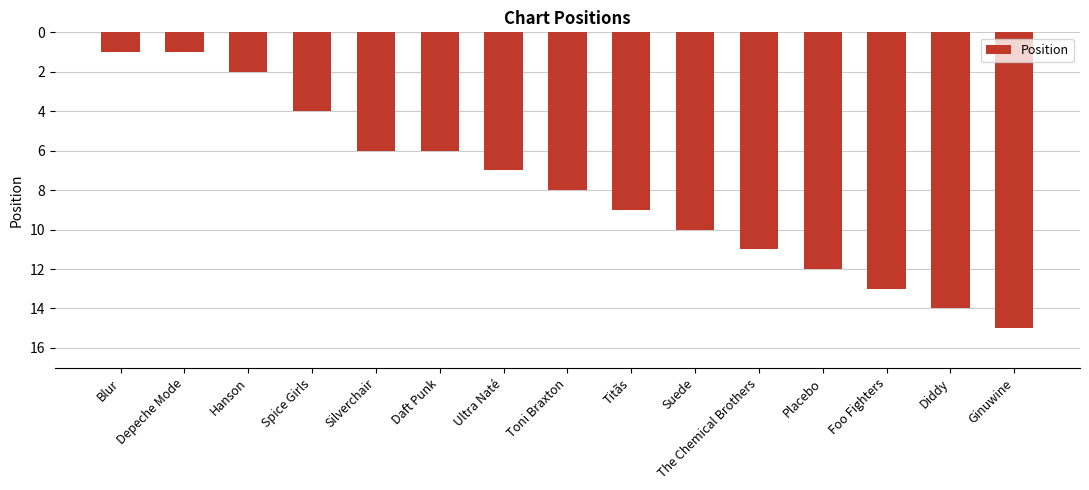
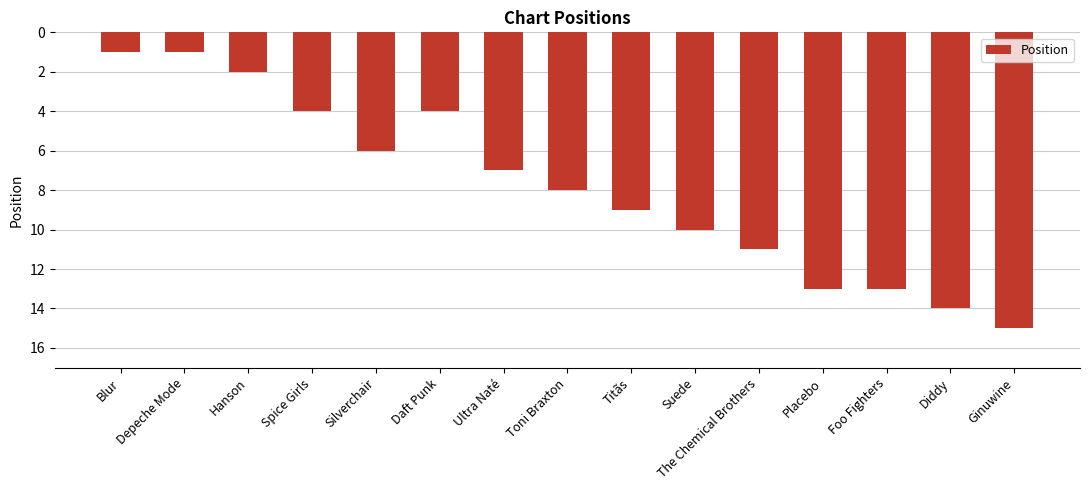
Daft Punk: 6 -> 4
Placebo: 12 -> 13
